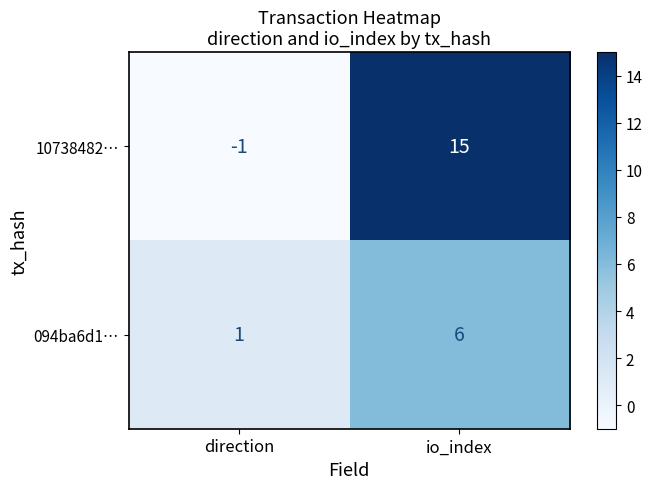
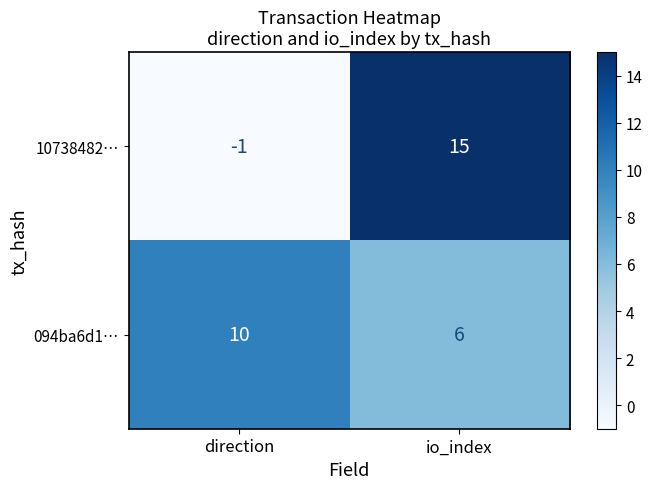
094ba6d1…, direction: 1 -> 10
